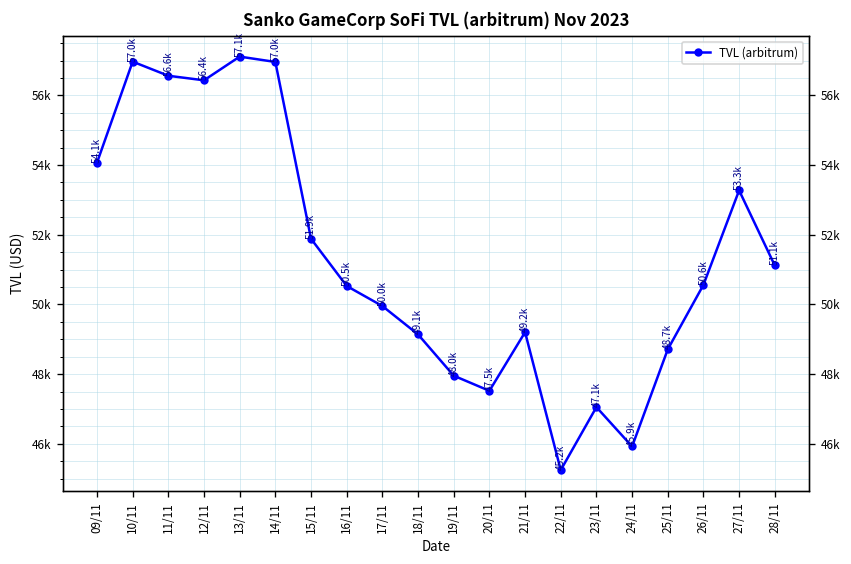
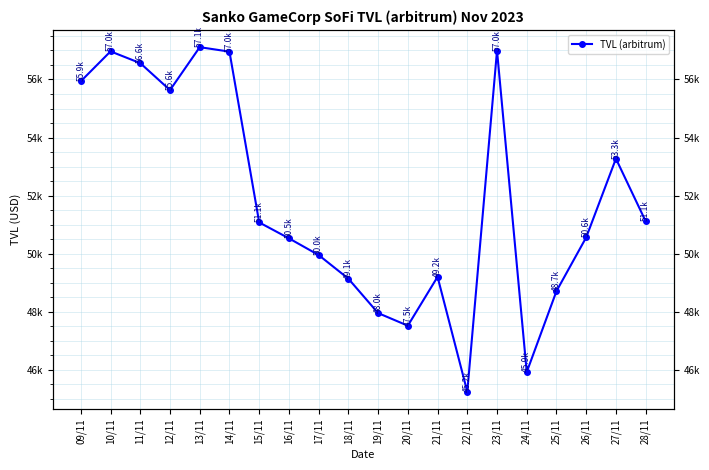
09/11: 54.1k -> 55.9k
12/11: 56.4k -> 55.6k
15/11: 51.9k -> 51.1k
23/11: 47.1k -> 57.0k
